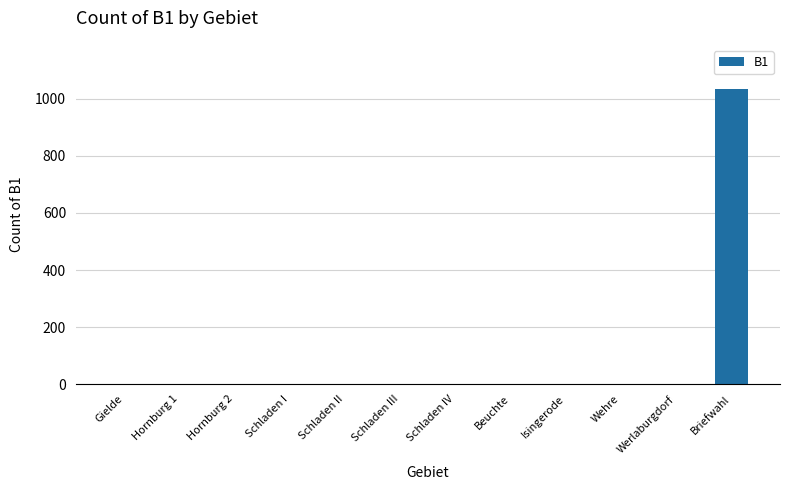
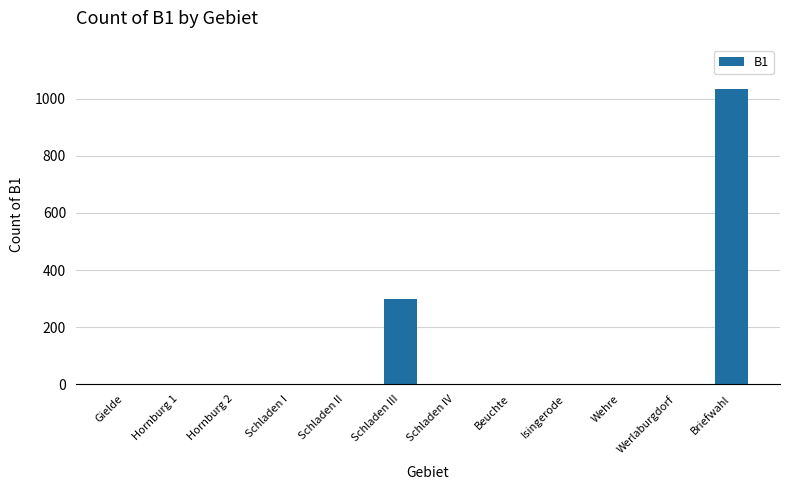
Schladen III: 0 -> 300
